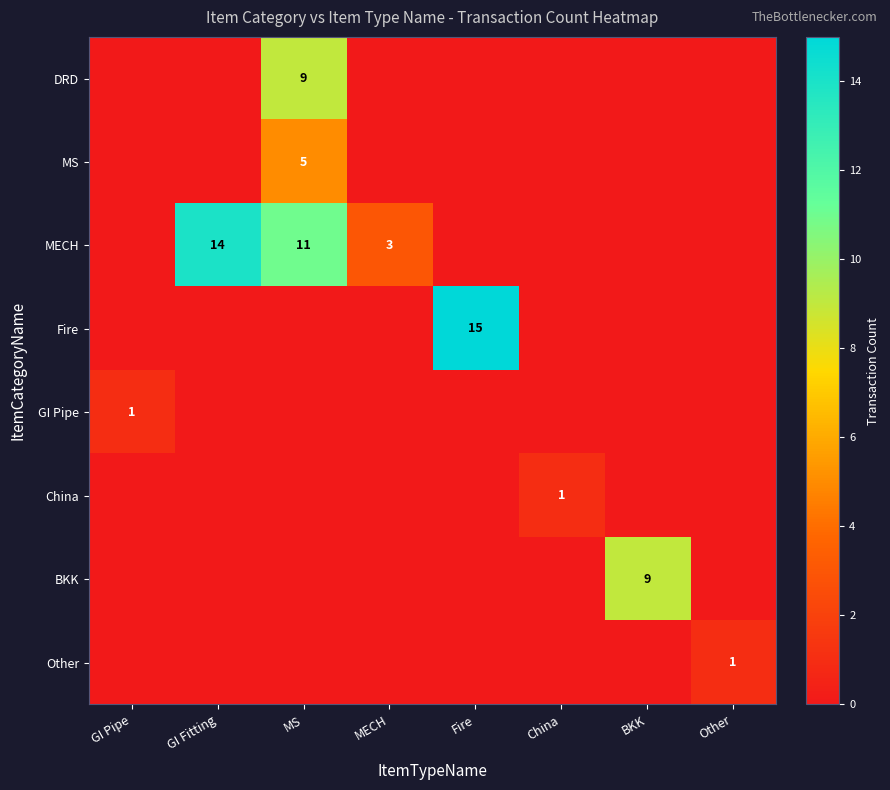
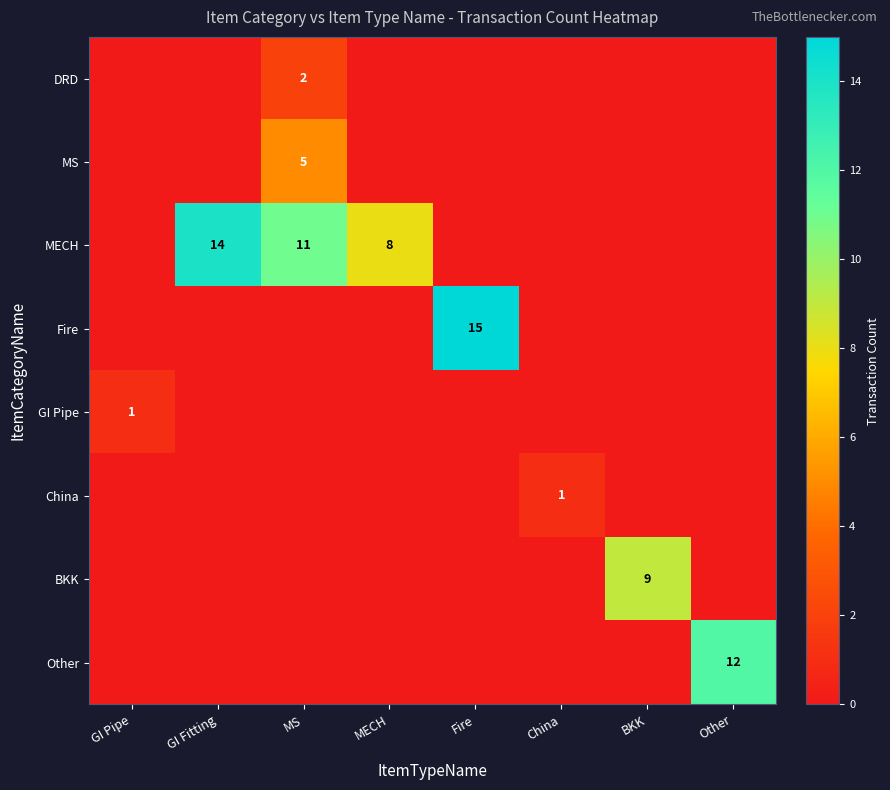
DRD, MS: 9 -> 2
MECH, MECH: 3 -> 8
Other, Other: 1 -> 12
